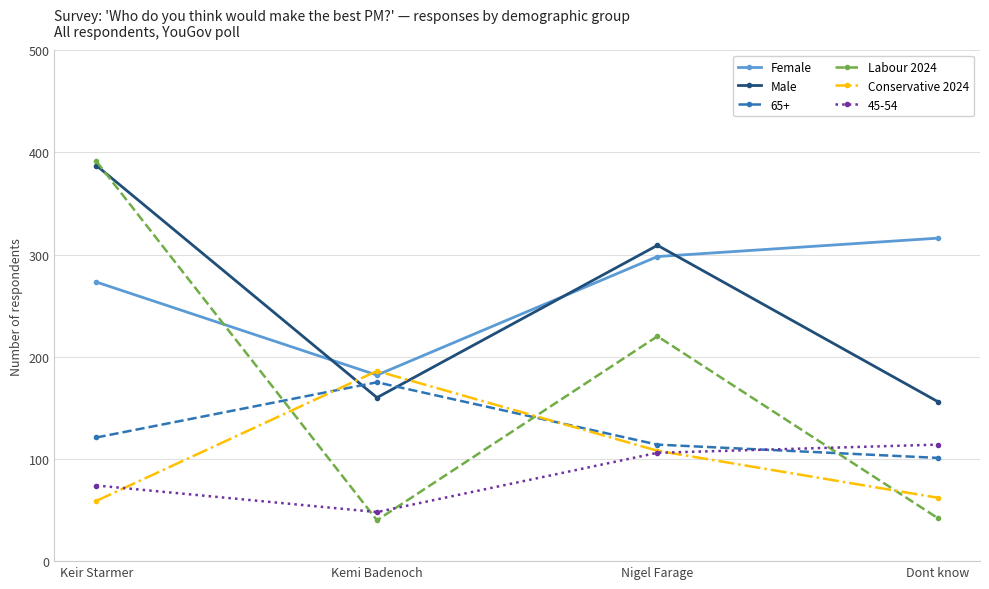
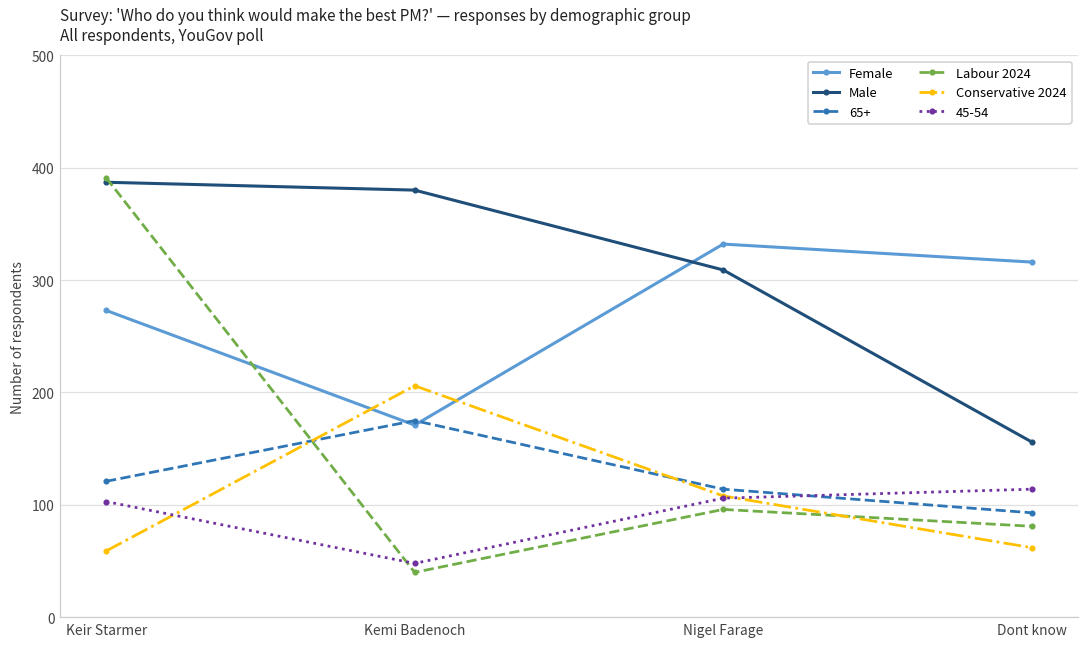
45-54, Keir Starmer: 74 -> 103
Female, Kemi Badenoch: 182 -> 171
Male, Kemi Badenoch: 160 -> 380
Conservative 2024, Kemi Badenoch: 186 -> 206
Female, Nigel Farage: 298 -> 332
Labour 2024, Nigel Farage: 220 -> 96
65+, Dont know: 101 -> 93
Labour 2024, Dont know: 42 -> 81
